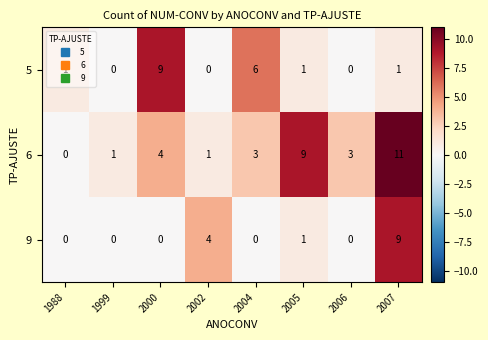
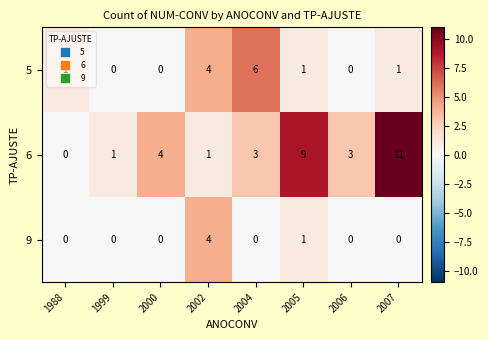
5, 2000: 9 -> 0
5, 2002: 0 -> 4
9, 2007: 9 -> 0
